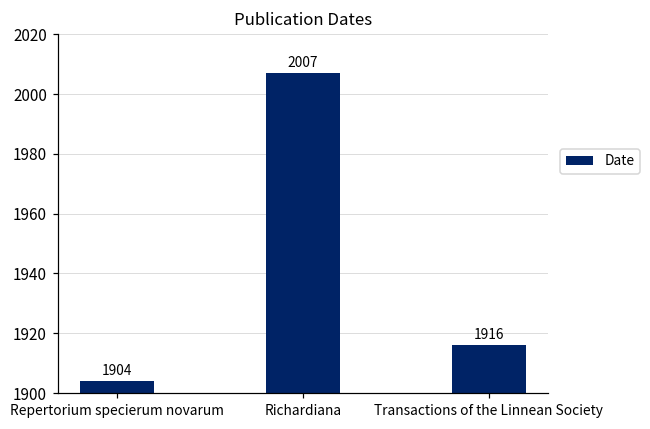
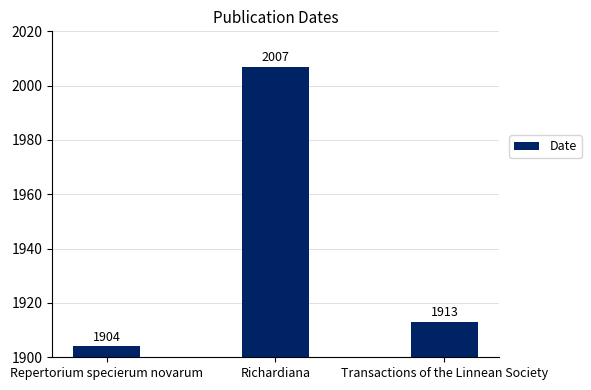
Transactions of the Linnean Society: 1916 -> 1913
